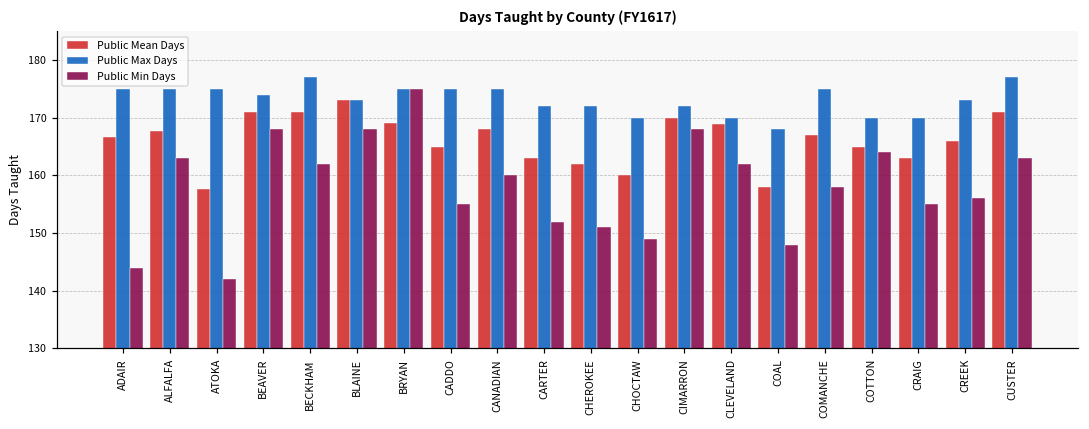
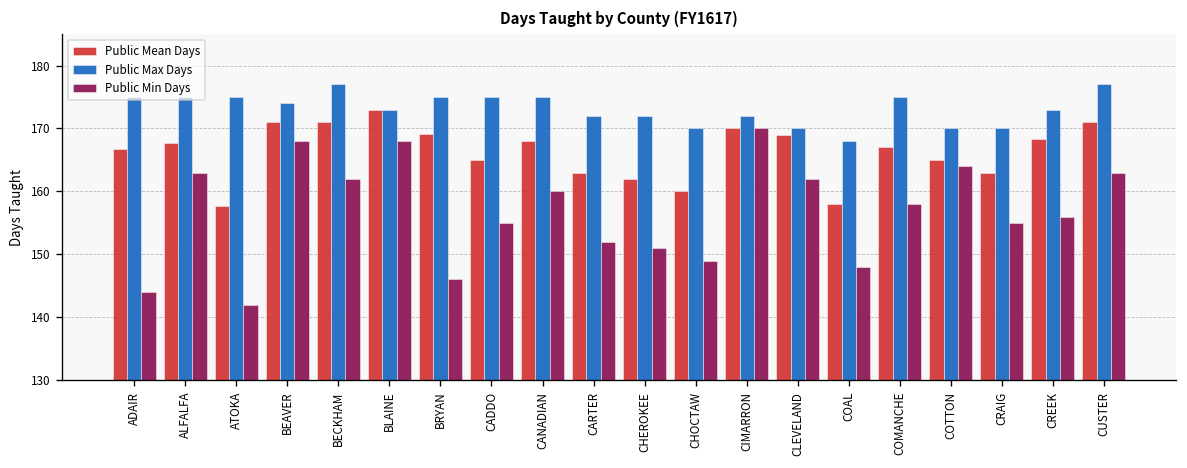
Public Min Days, BRYAN: 175 -> 146
Public Min Days, CIMARRON: 168 -> 170
Public Mean Days, CREEK: 166 -> 168
